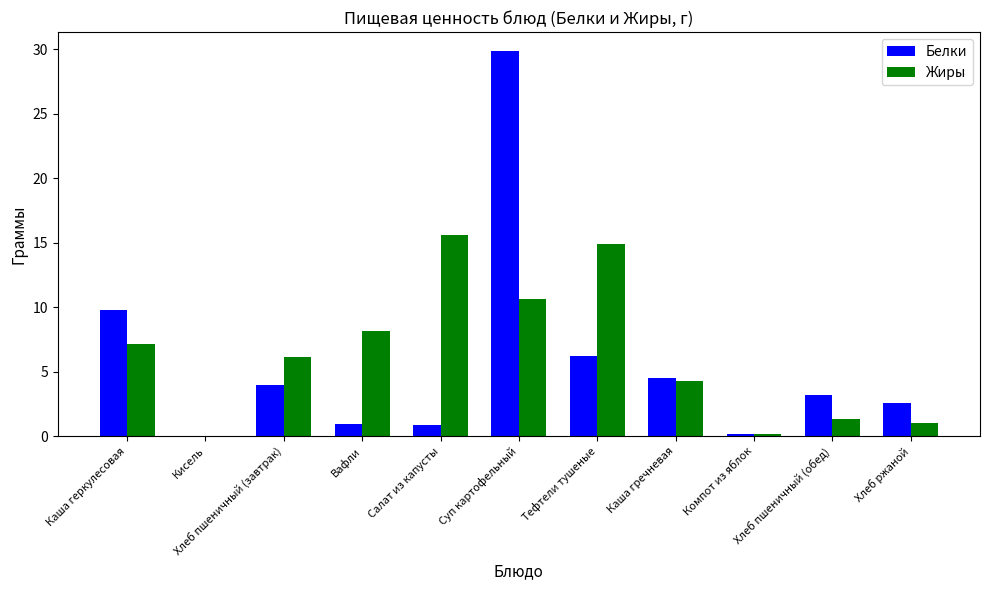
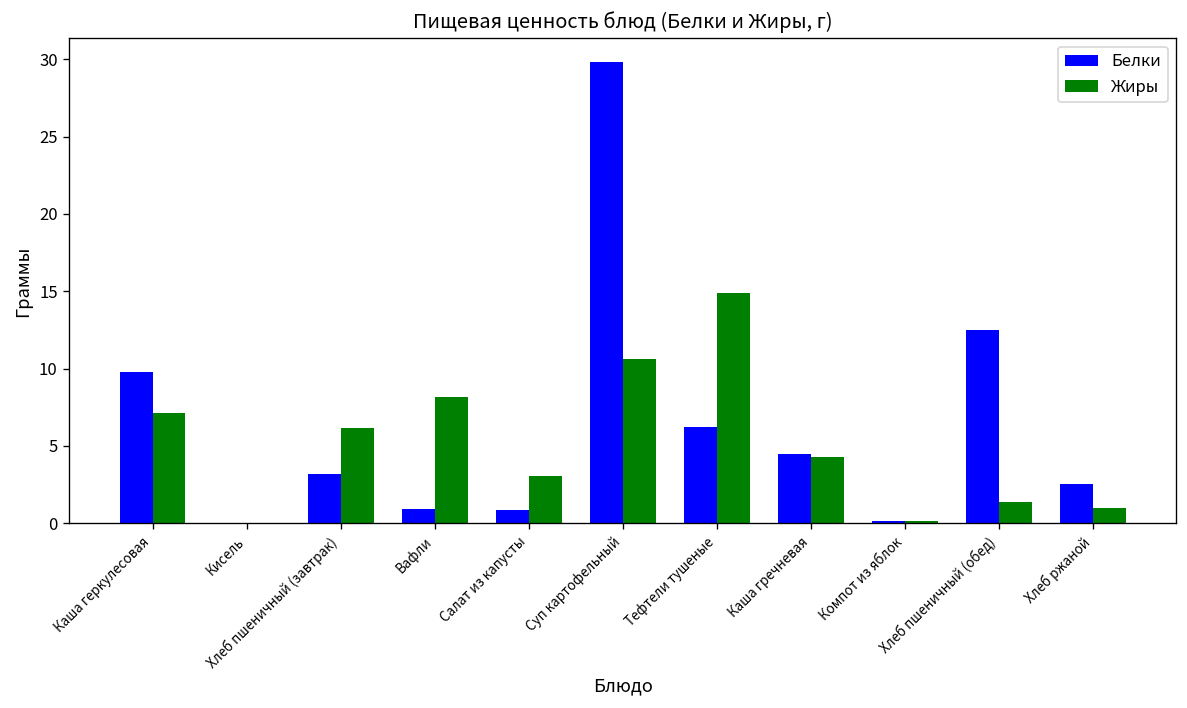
Белки, Хлеб пшеничный (завтрак): 4.0 -> 3.2
Жиры, Салат из капусты: 15.6 -> 3.1
Белки, Хлеб пшеничный (обед): 3.2 -> 12.5
